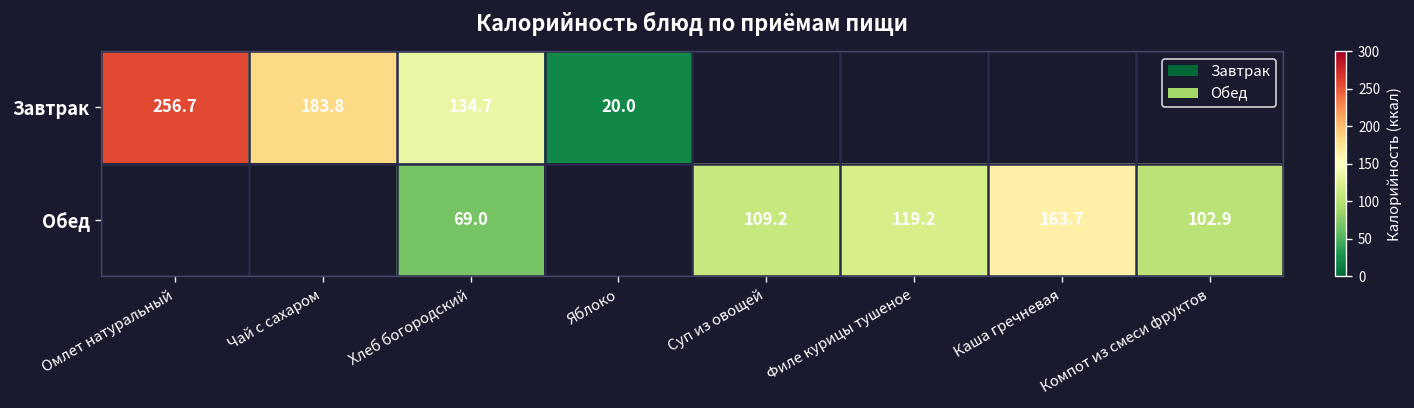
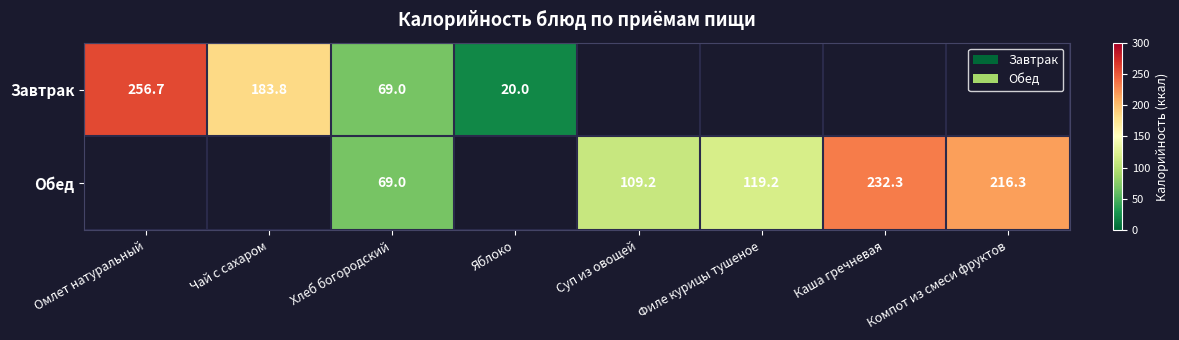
Завтрак, Хлеб богородский: 134.7 -> 69.0
Обед, Каша гречневая: 163.7 -> 232.3
Обед, Компот из смеси фруктов: 102.9 -> 216.3
